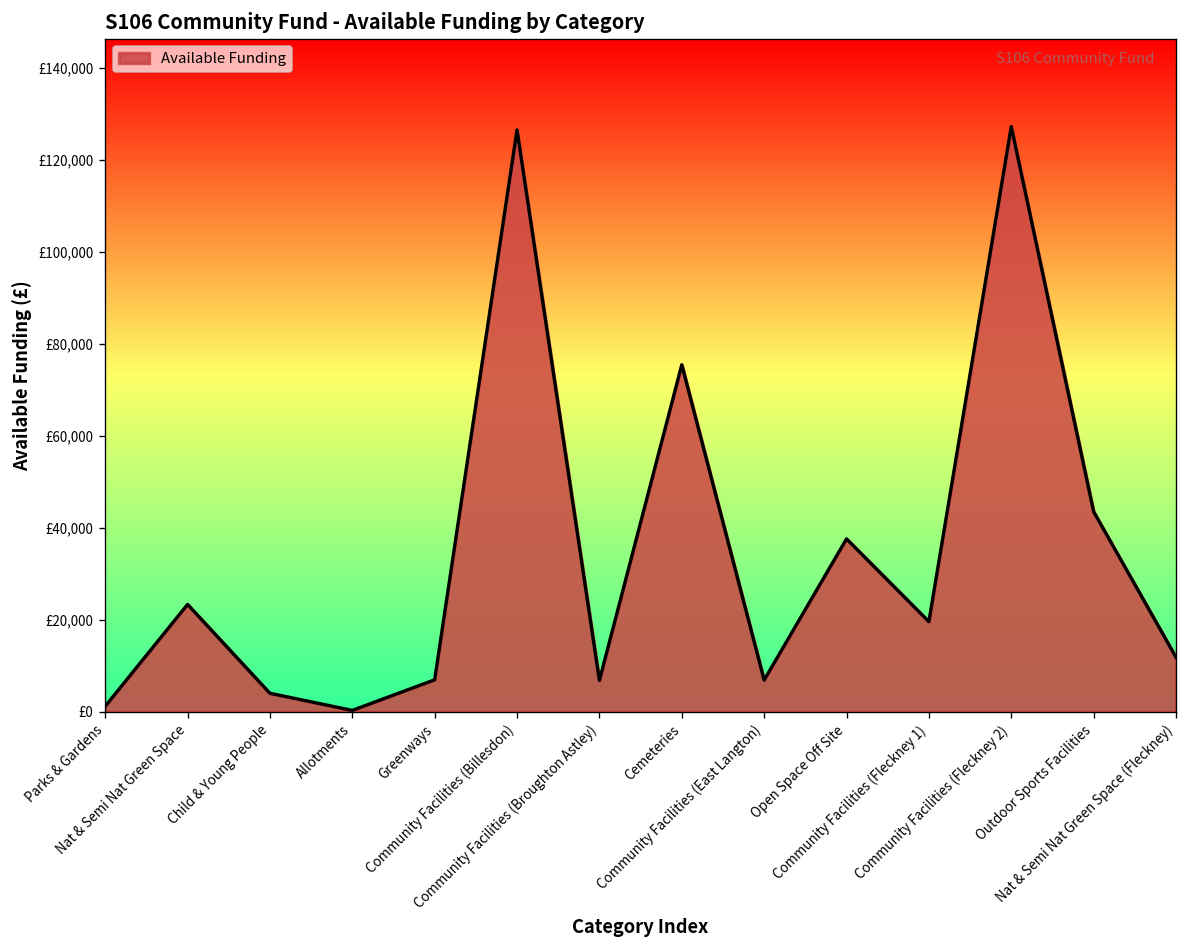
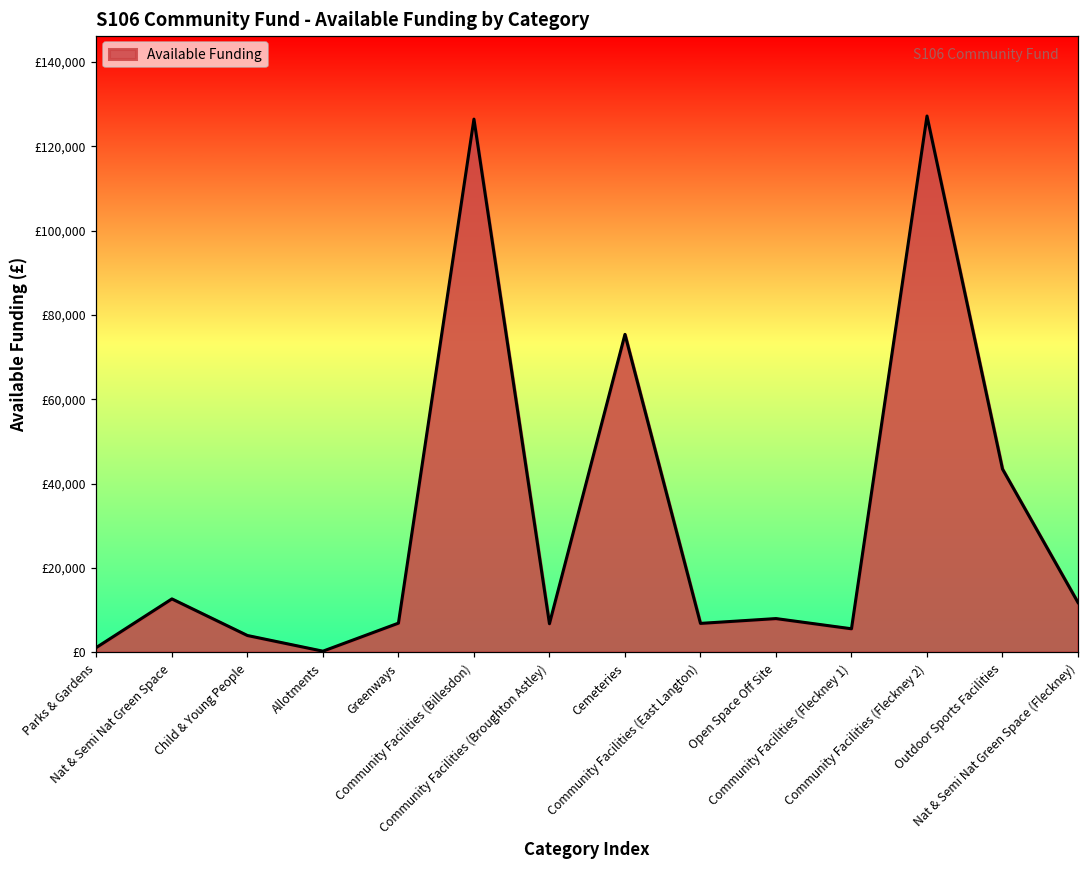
Nat & Semi Nat Green Space: £23,000 -> £13,000
Open Space Off Site: £38,000 -> £8,000
Community Facilities (Fleckney 1): £20,000 -> £6,000
